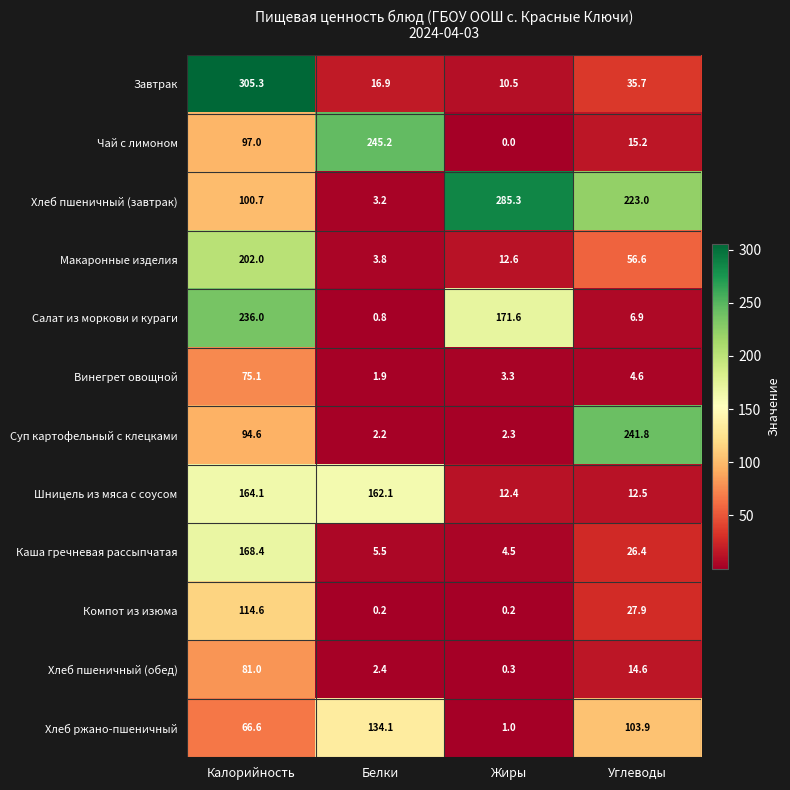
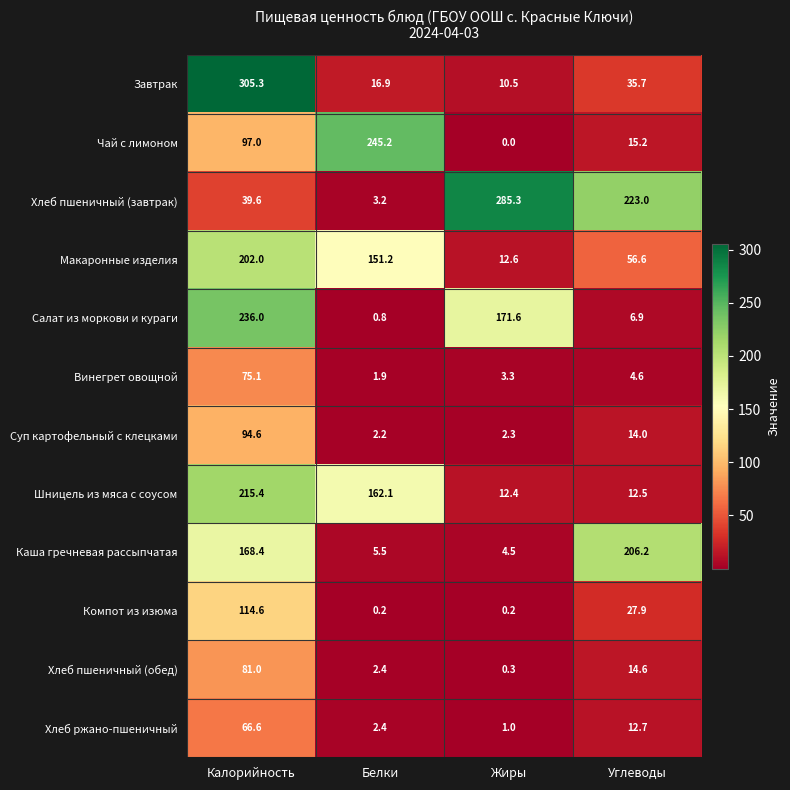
Хлеб пшеничный (завтрак), Калорийность: 100.7 -> 39.6
Макаронные изделия, Белки: 3.8 -> 151.2
Суп картофельный с клецками, Углеводы: 241.8 -> 14.0
Шницель из мяса с соусом, Калорийность: 164.1 -> 215.4
Каша гречневая рассыпчатая, Углеводы: 26.4 -> 206.2
Хлеб ржано-пшеничный, Белки: 134.1 -> 2.4
Хлеб ржано-пшеничный, Углеводы: 103.9 -> 12.7
